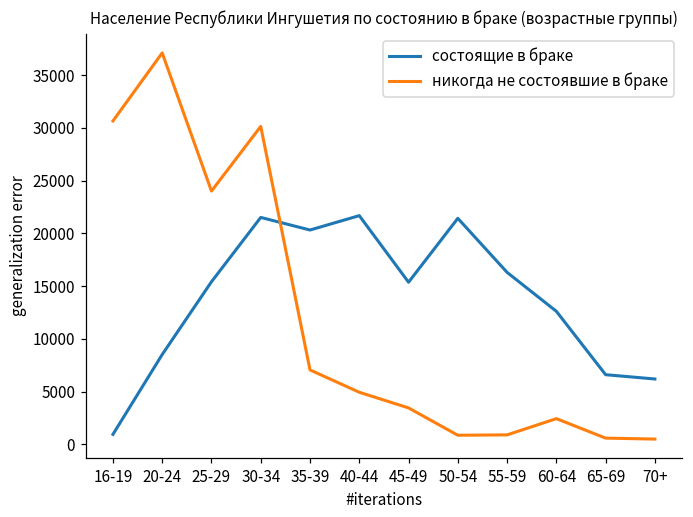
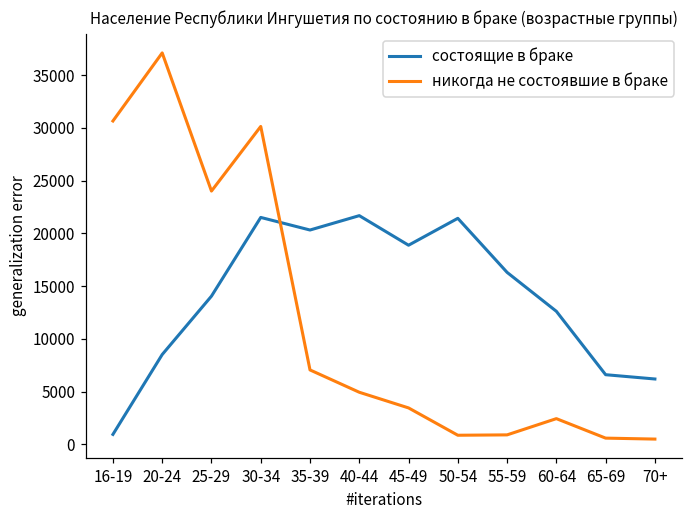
состоящие в браке, 25-29: 15000 -> 14000
состоящие в браке, 45-49: 15000 -> 19000
